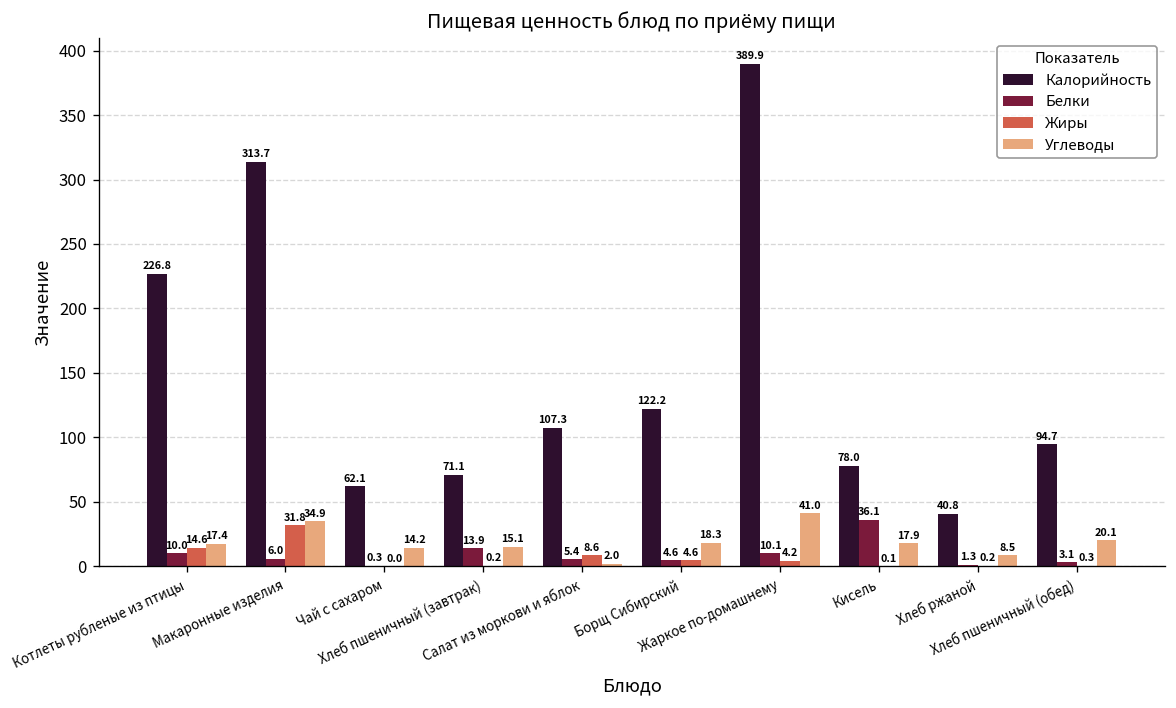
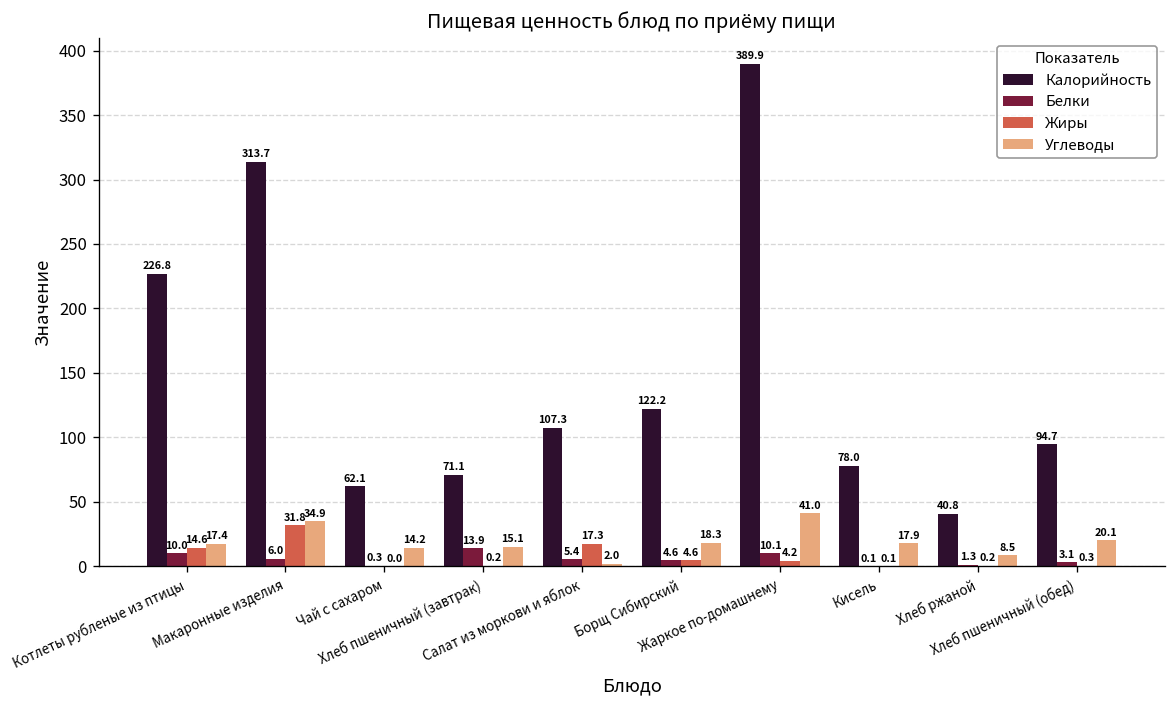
Жиры, Салат из моркови и яблок: 8.6 -> 17.3
Белки, Кисель: 36.1 -> 0.1
